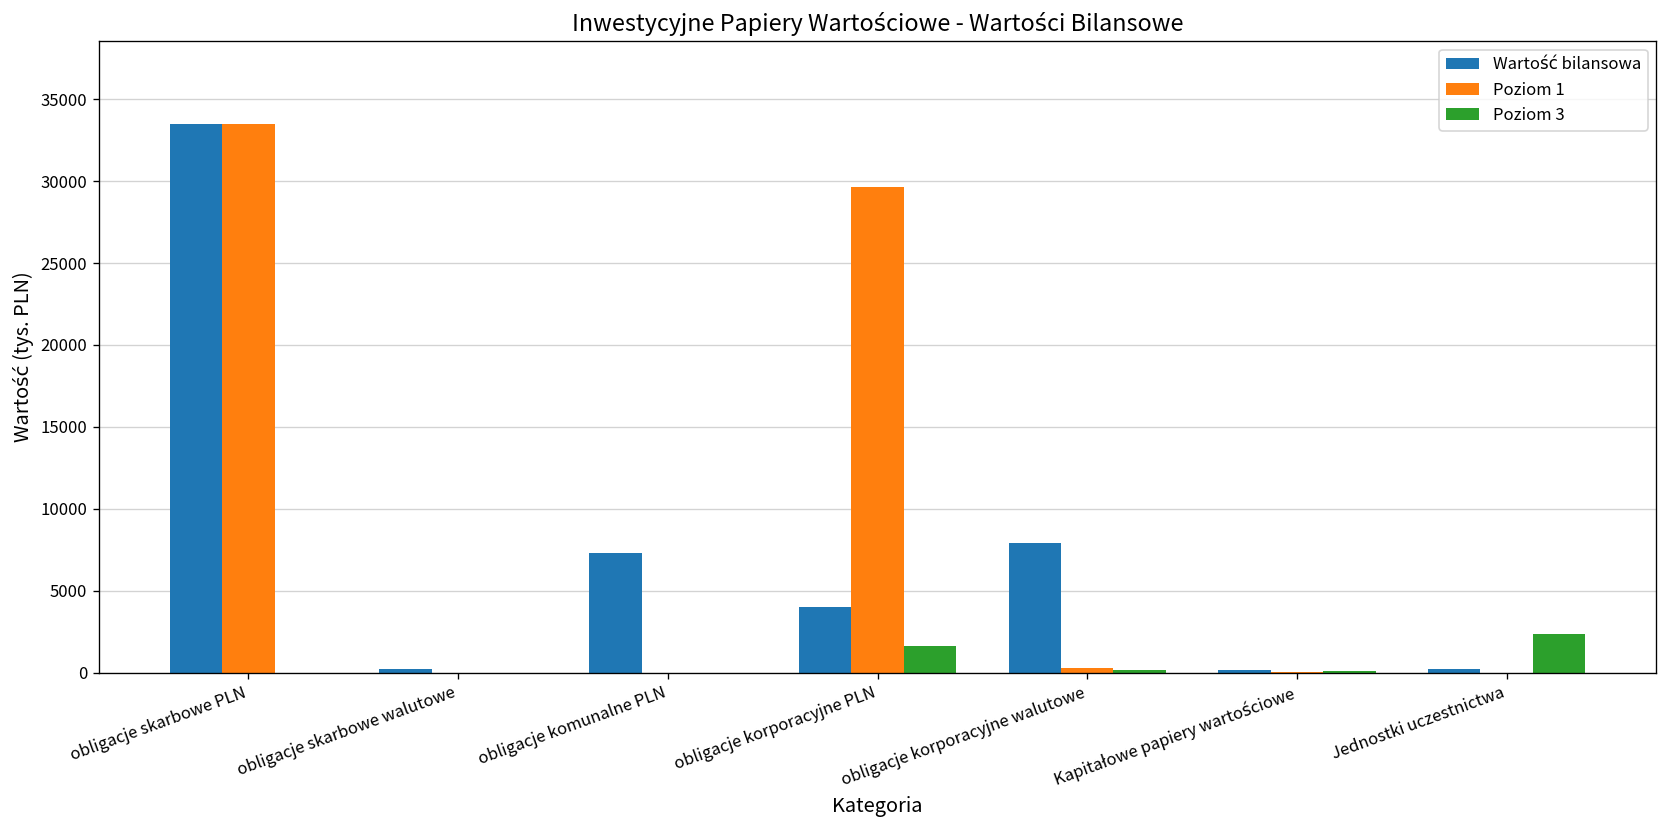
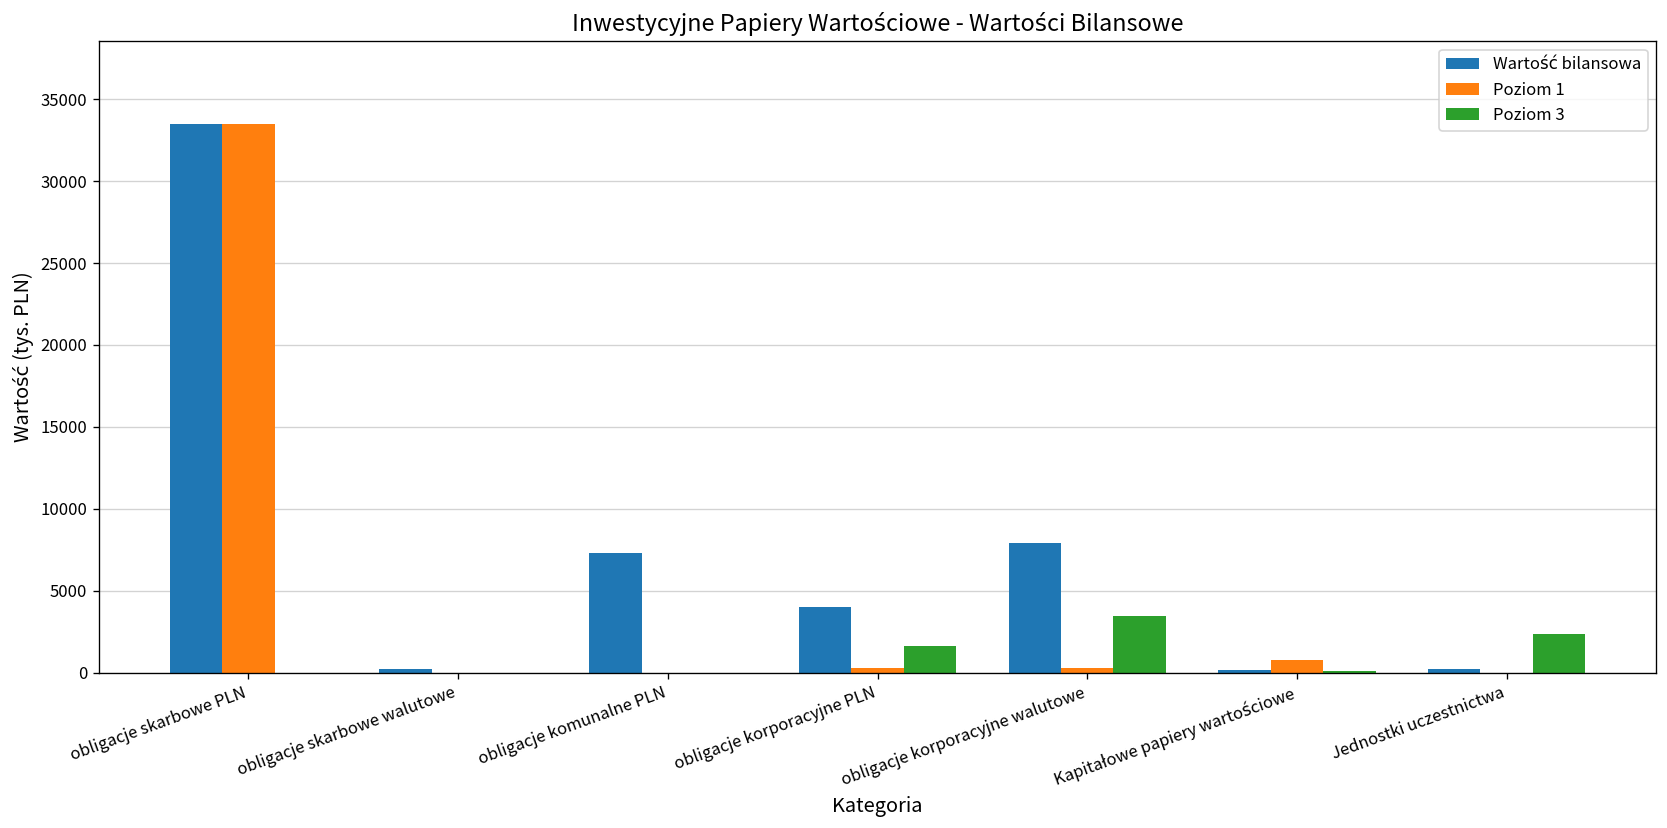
Poziom 1, obligacje korporacyjne PLN: 29600 -> 300
Poziom 3, obligacje korporacyjne walutowe: 200 -> 3500
Poziom 1, Kapitałowe papiery wartościowe: 100 -> 800
